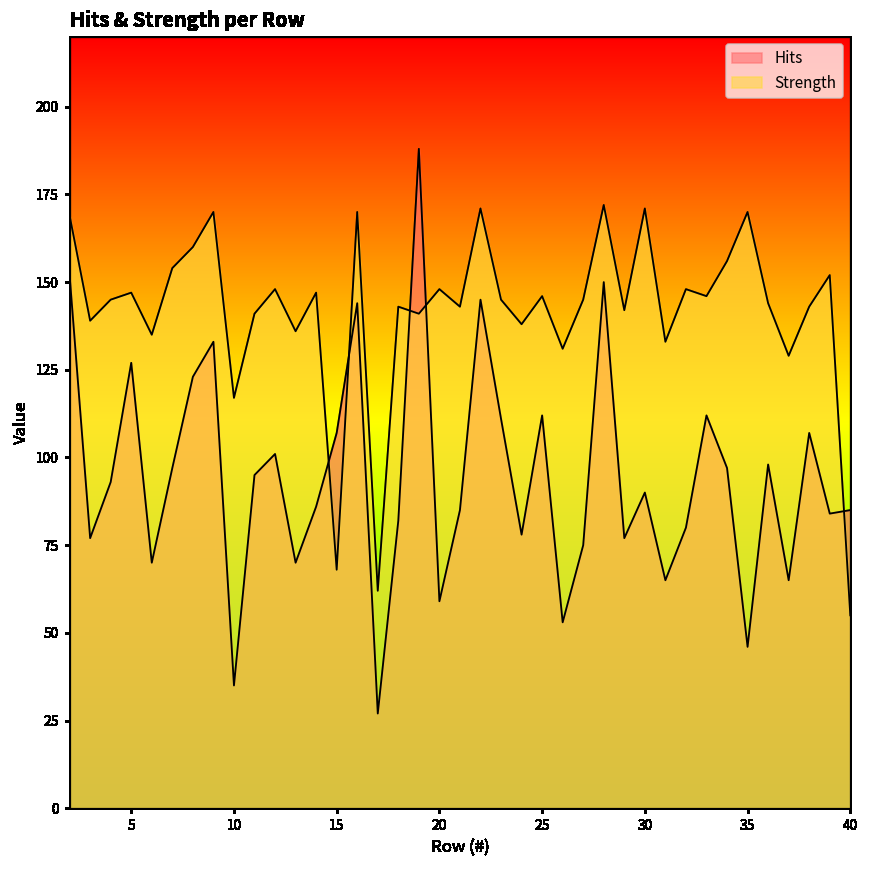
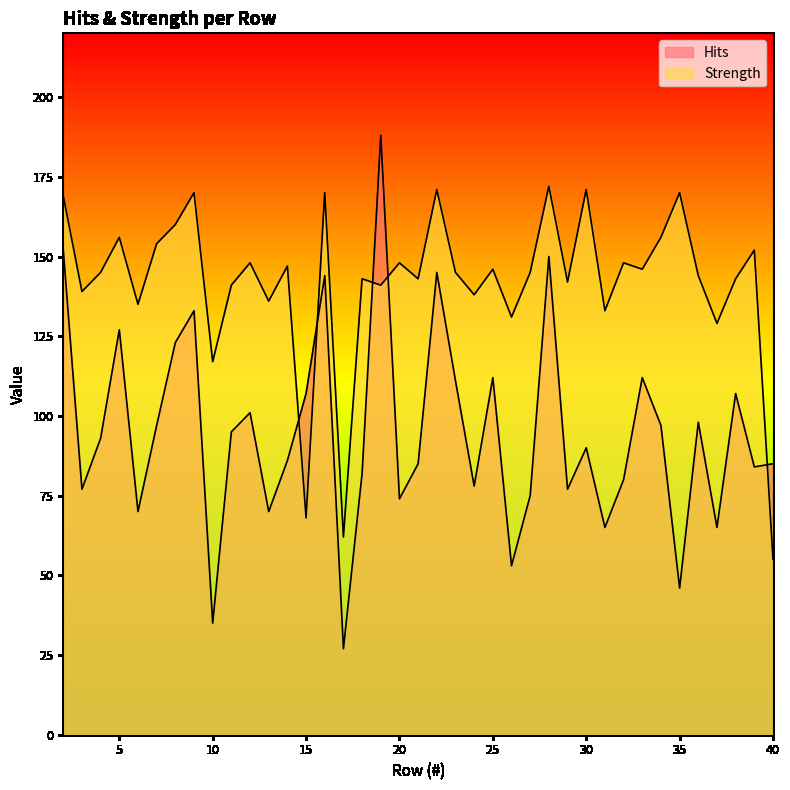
Strength, 5: 147 -> 156
Hits, 20: 59 -> 74
